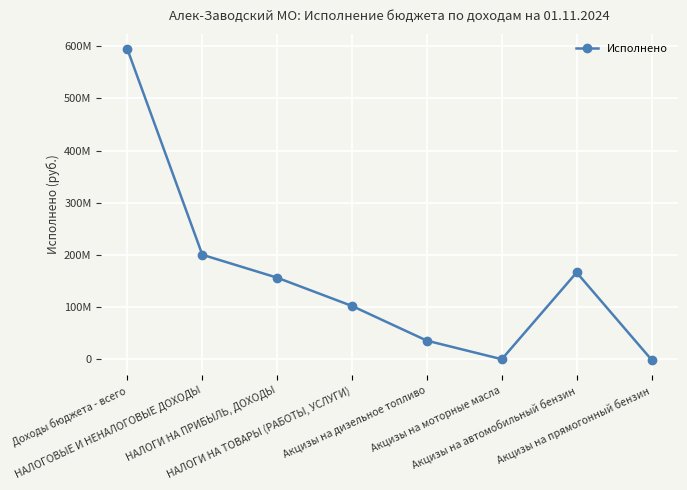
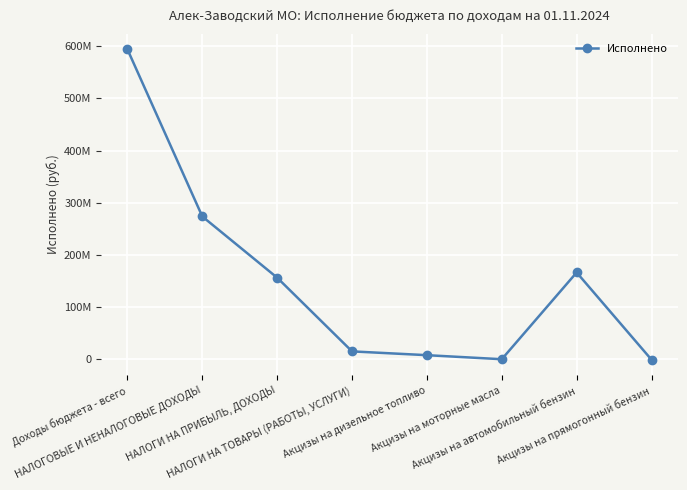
НАЛОГОВЫЕ И НЕНАЛОГОВЫЕ ДОХОДЫ: 200000000 -> 270000000
НАЛОГИ НА ТОВАРЫ (РАБОТЫ, УСЛУГИ): 100000000 -> 20000000
Акцизы на дизельное топливо: 40000000 -> 10000000
